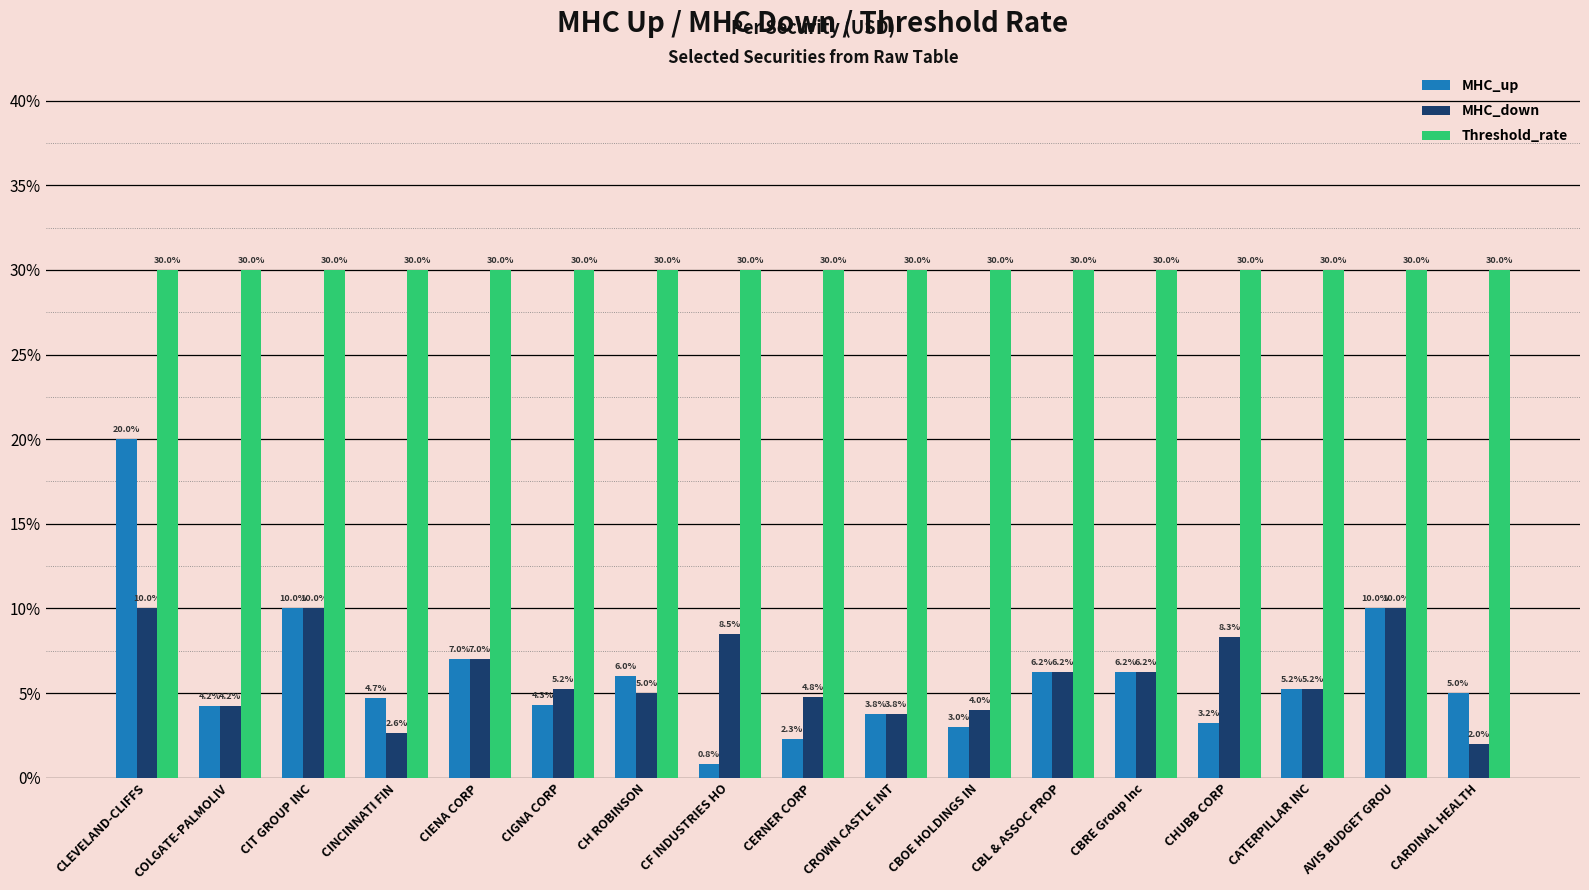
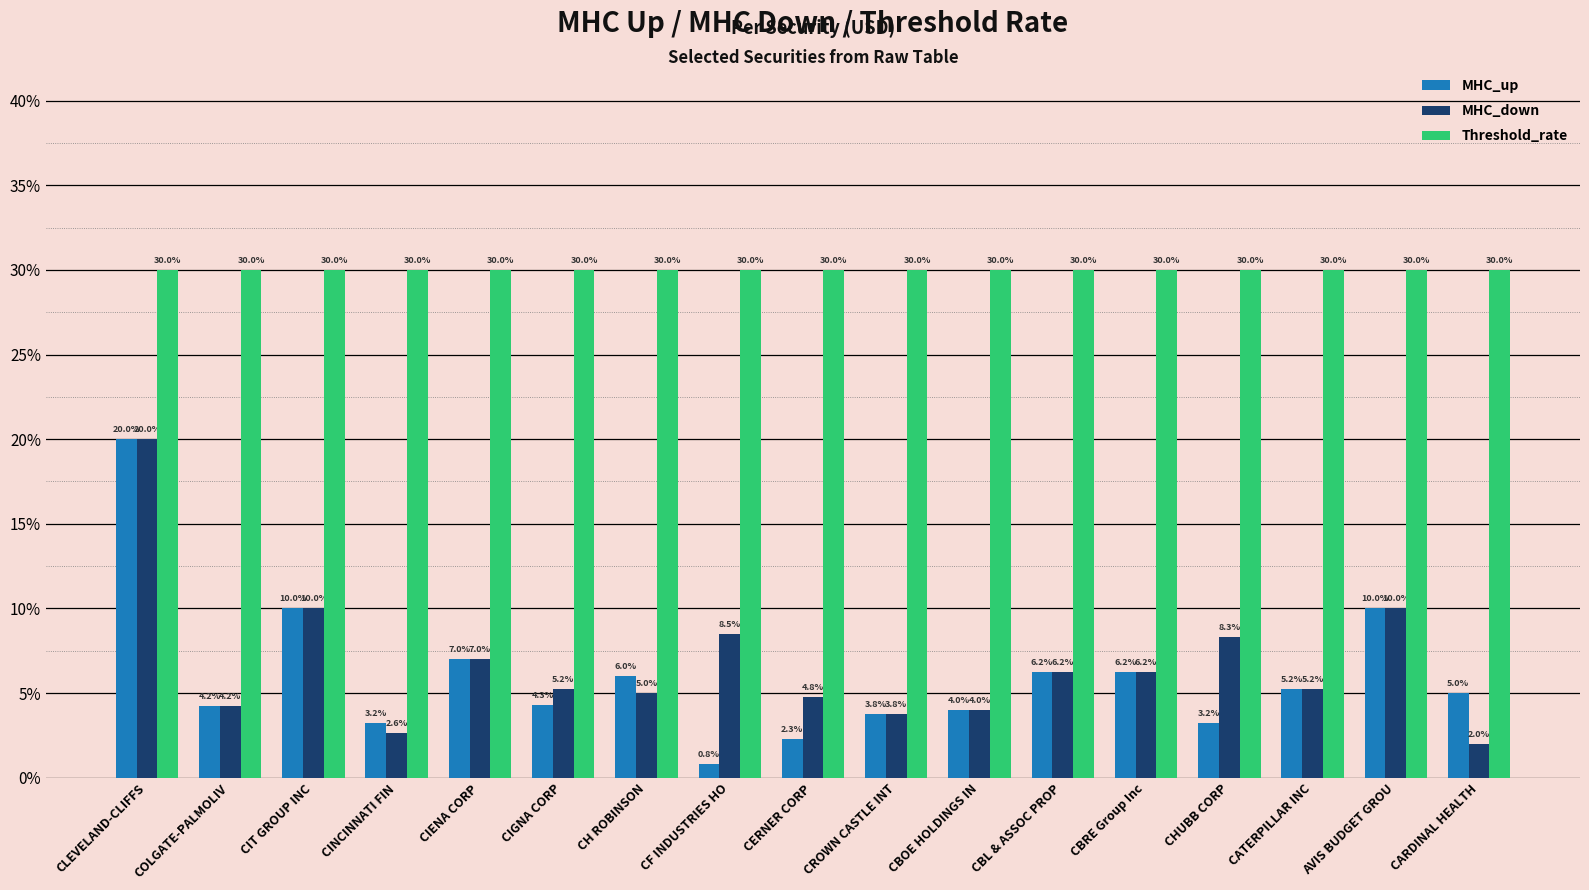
MHC_down, CLEVELAND-CLIFFS: 10.0% -> 20.0%
MHC_up, CINCINNATI FIN: 4.7% -> 3.2%
MHC_up, CBOE HOLDINGS IN: 3.0% -> 4.0%
